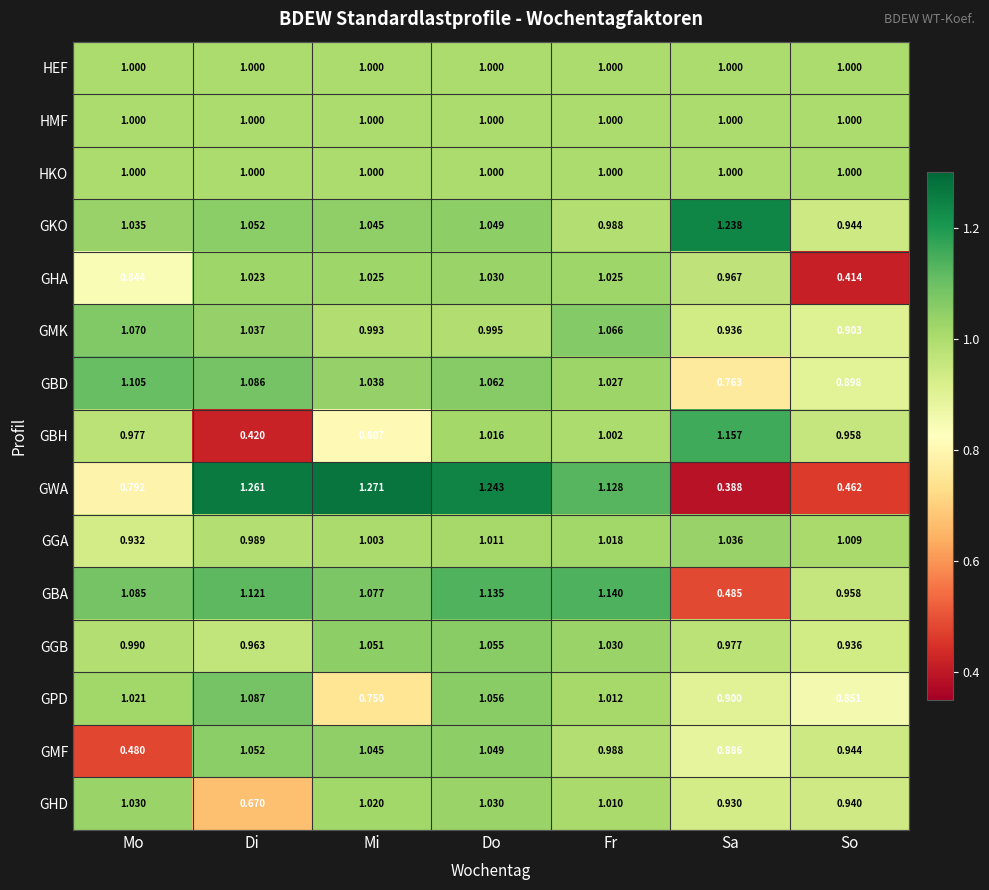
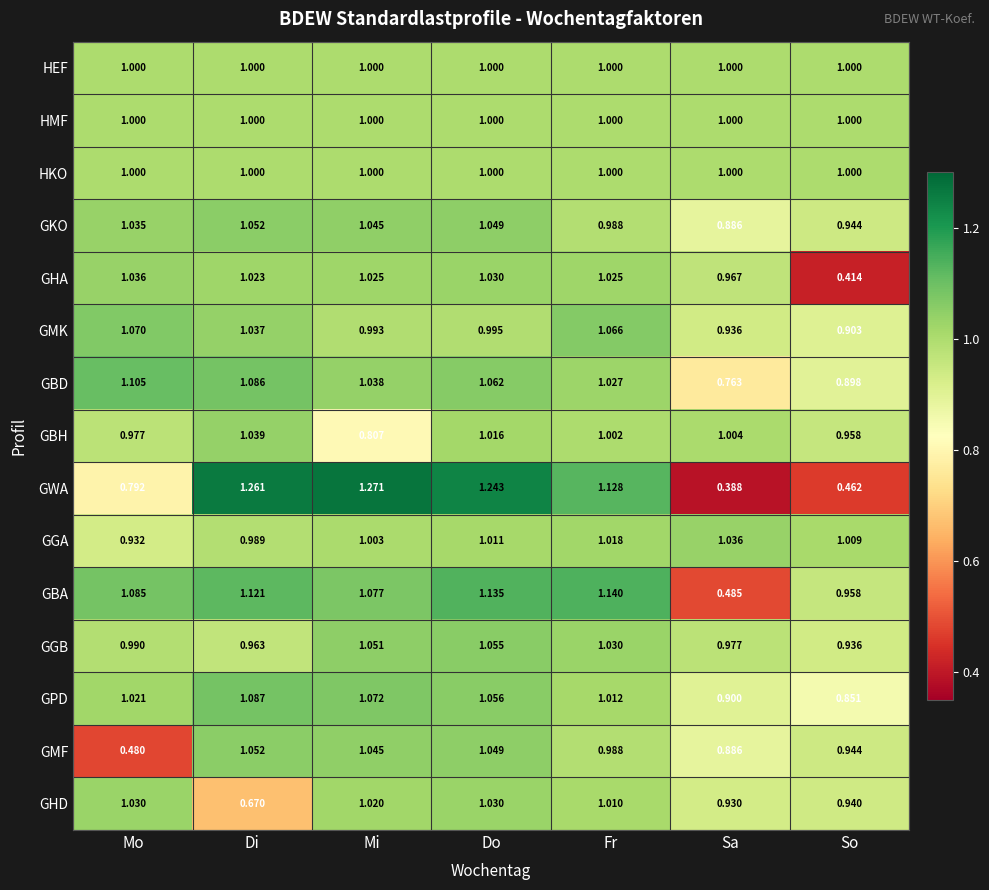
GKO, Sa: 1.238 -> 0.886
GHA, Mo: 0.844 -> 1.036
GBH, Di: 0.420 -> 1.039
GBH, Sa: 1.157 -> 1.004
GPD, Mi: 0.750 -> 1.072
